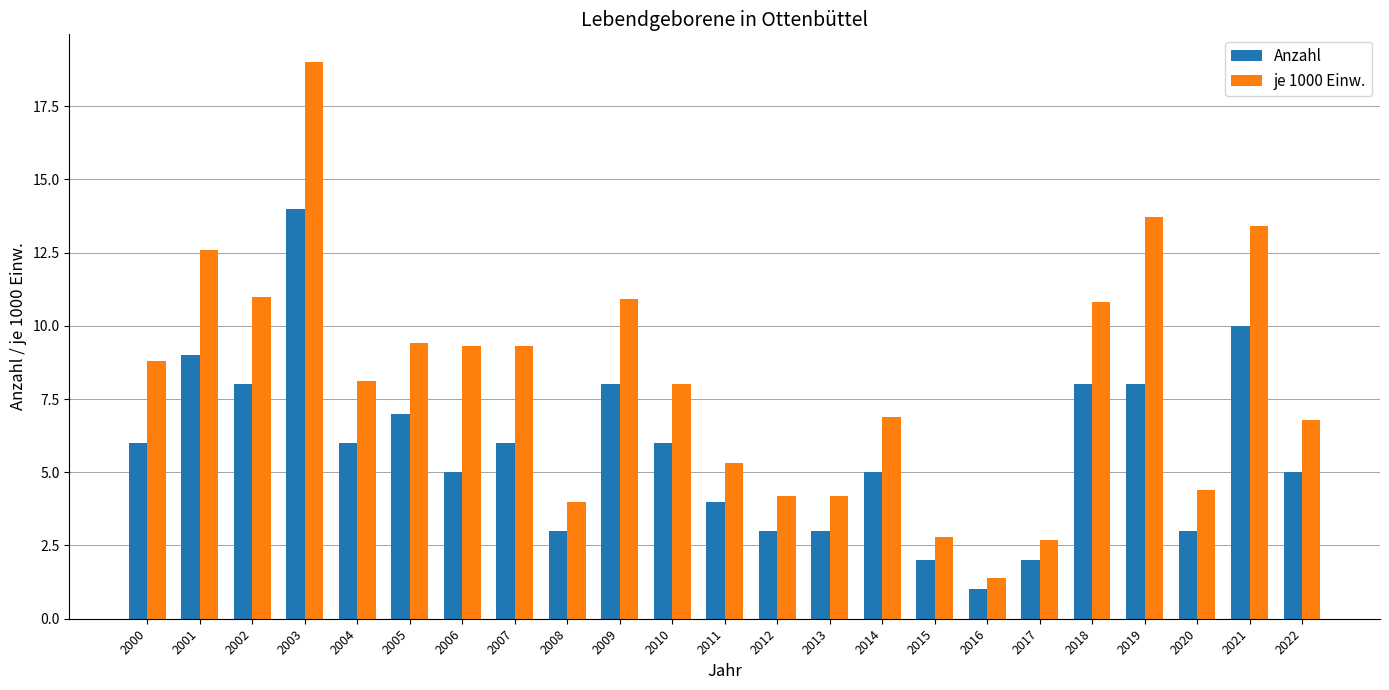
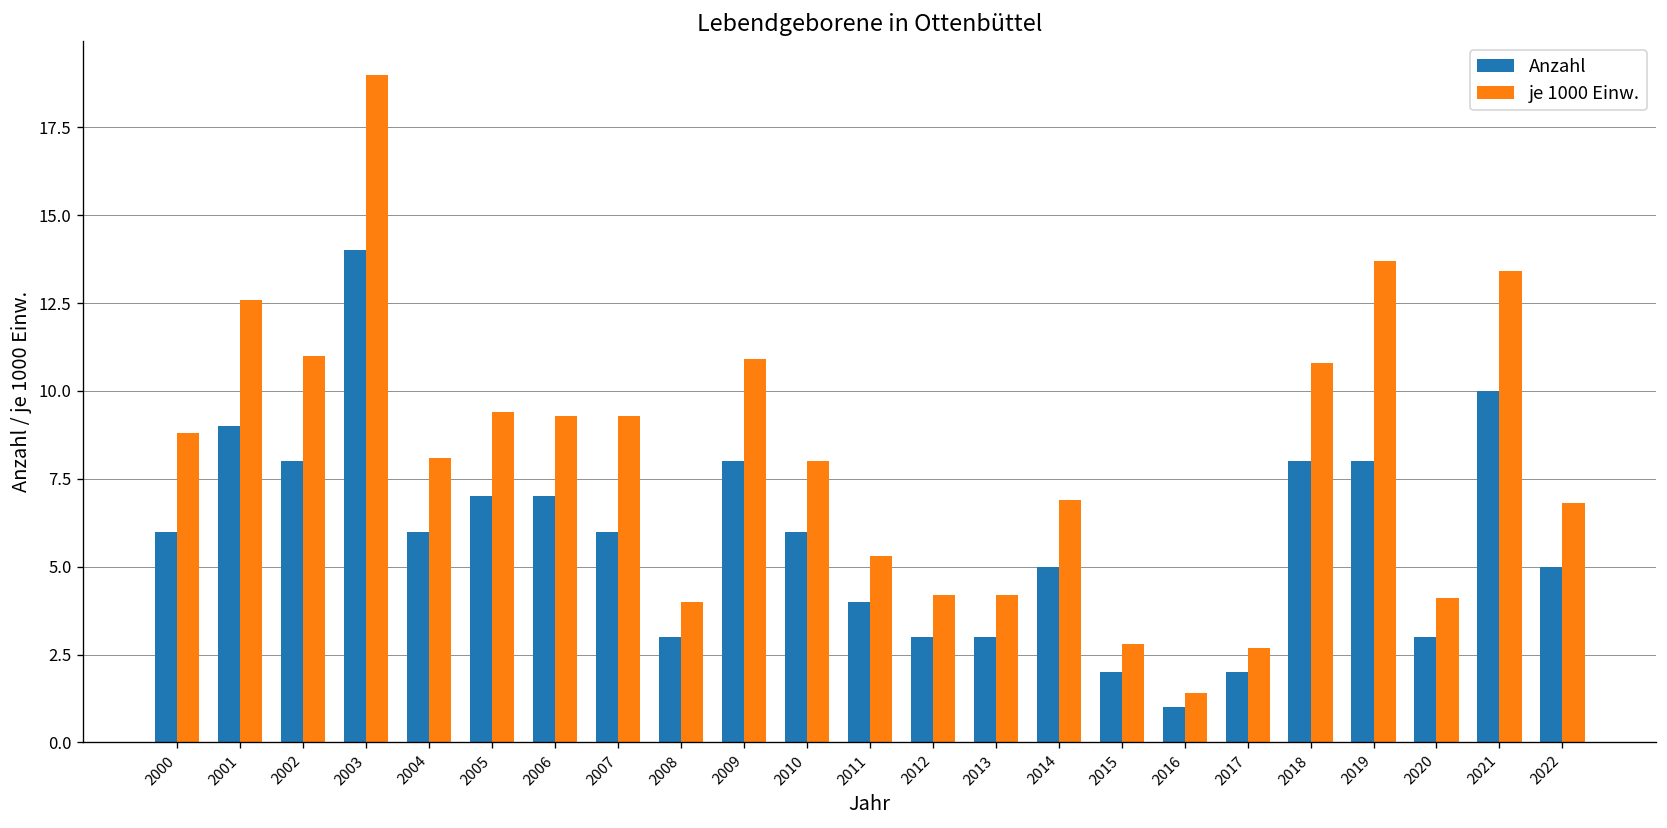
Anzahl, 2006: 5 -> 7
je 1000 Einw., 2020: 4.4 -> 4.1
